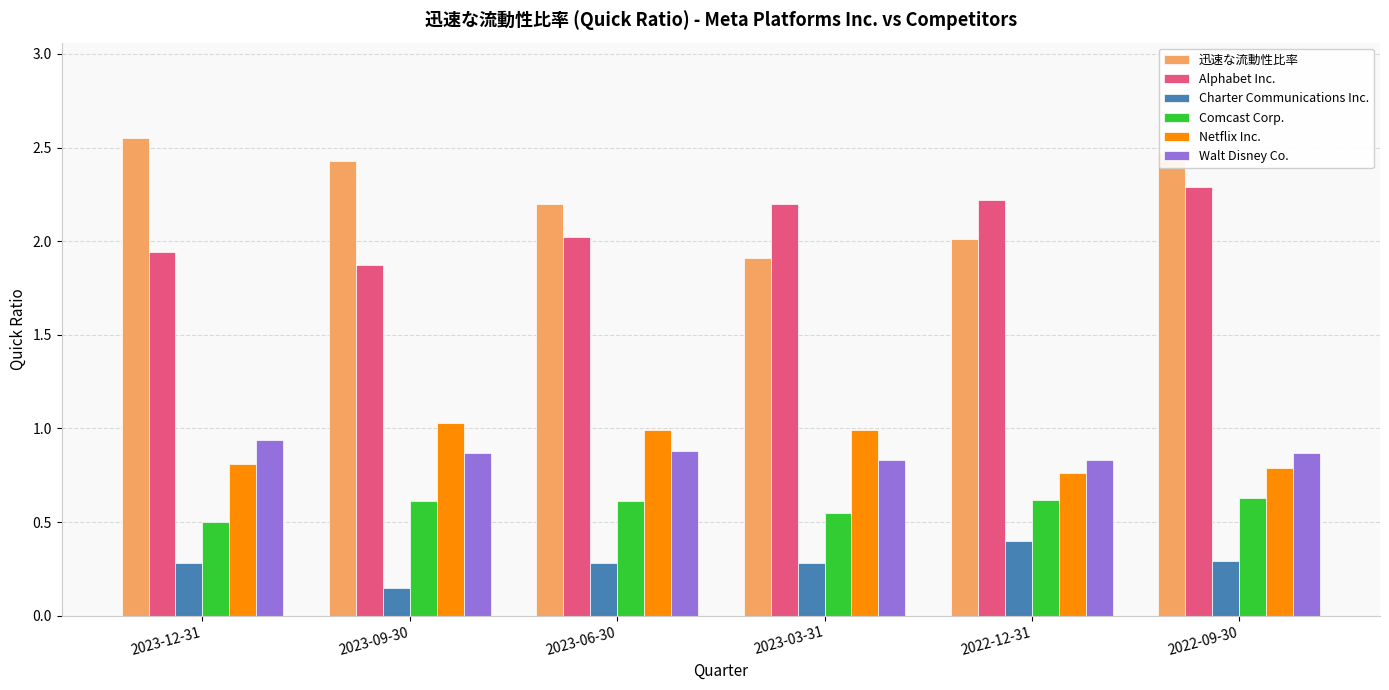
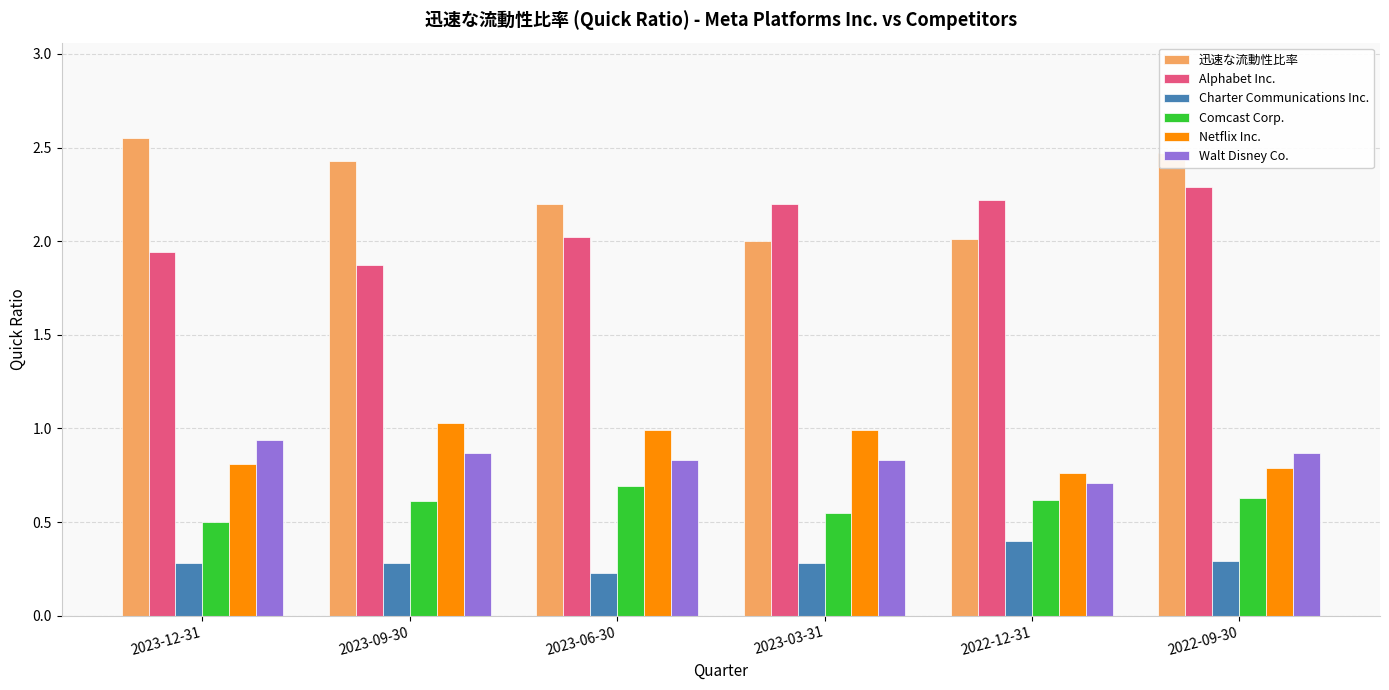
Charter Communications Inc., 2023-09-30: 0.15 -> 0.28
Charter Communications Inc., 2023-06-30: 0.28 -> 0.23
Comcast Corp., 2023-06-30: 0.61 -> 0.69
Walt Disney Co., 2023-06-30: 0.88 -> 0.83
迅速な流動性比率, 2023-03-31: 1.91 -> 2.00
Walt Disney Co., 2022-12-31: 0.83 -> 0.71
